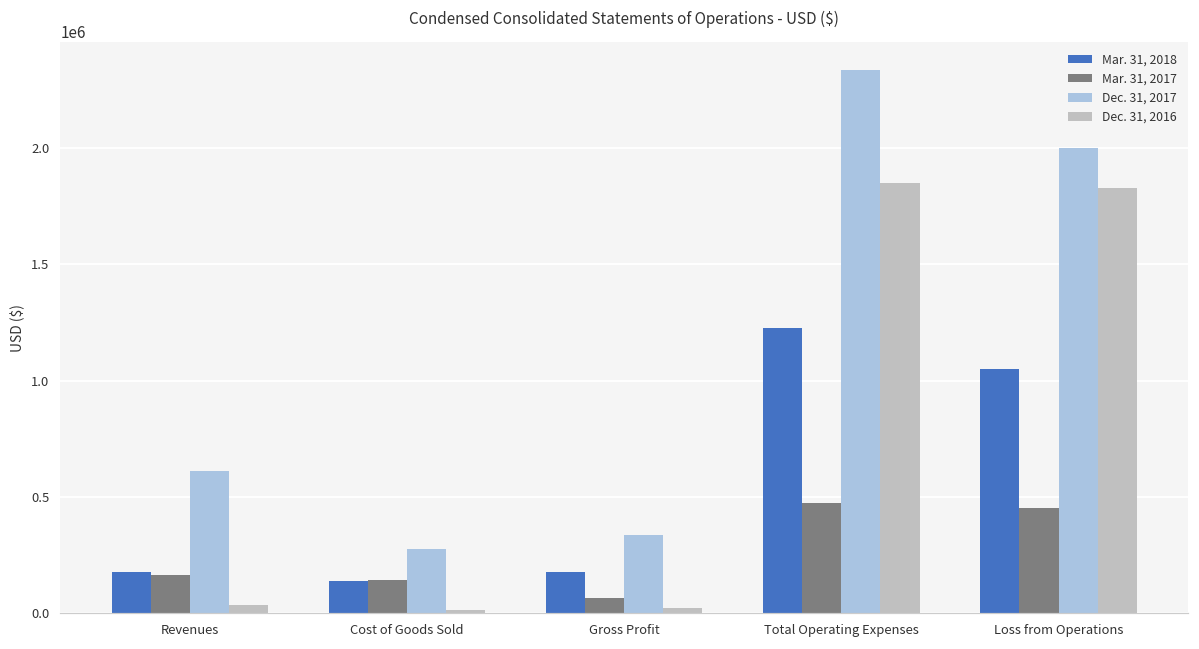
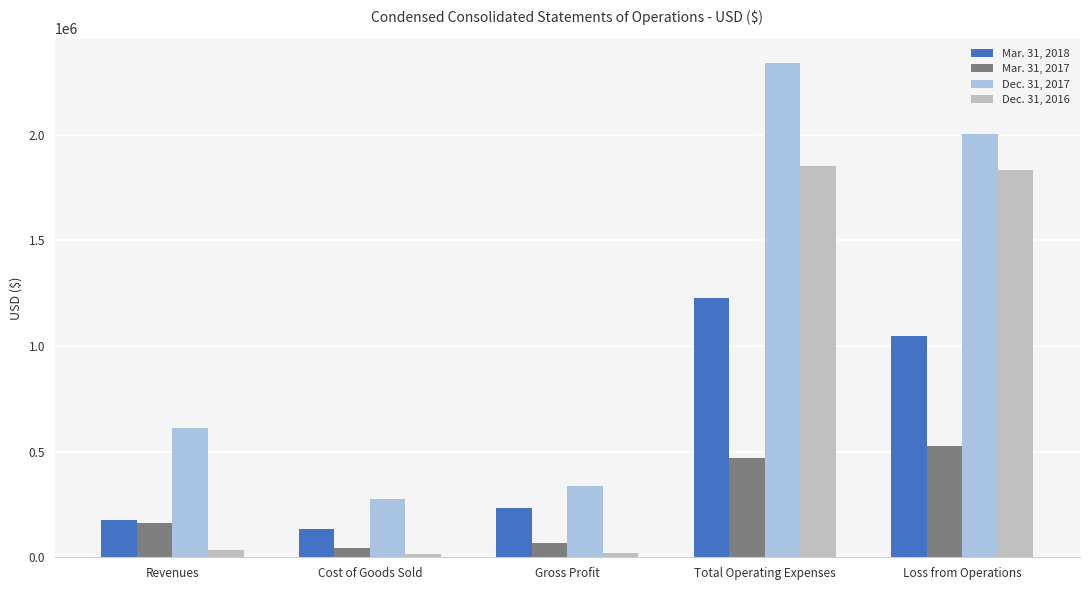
Mar. 31, 2017, Cost of Goods Sold: 140000 -> 40000
Mar. 31, 2018, Gross Profit: 180000 -> 230000
Mar. 31, 2017, Loss from Operations: 450000 -> 530000
